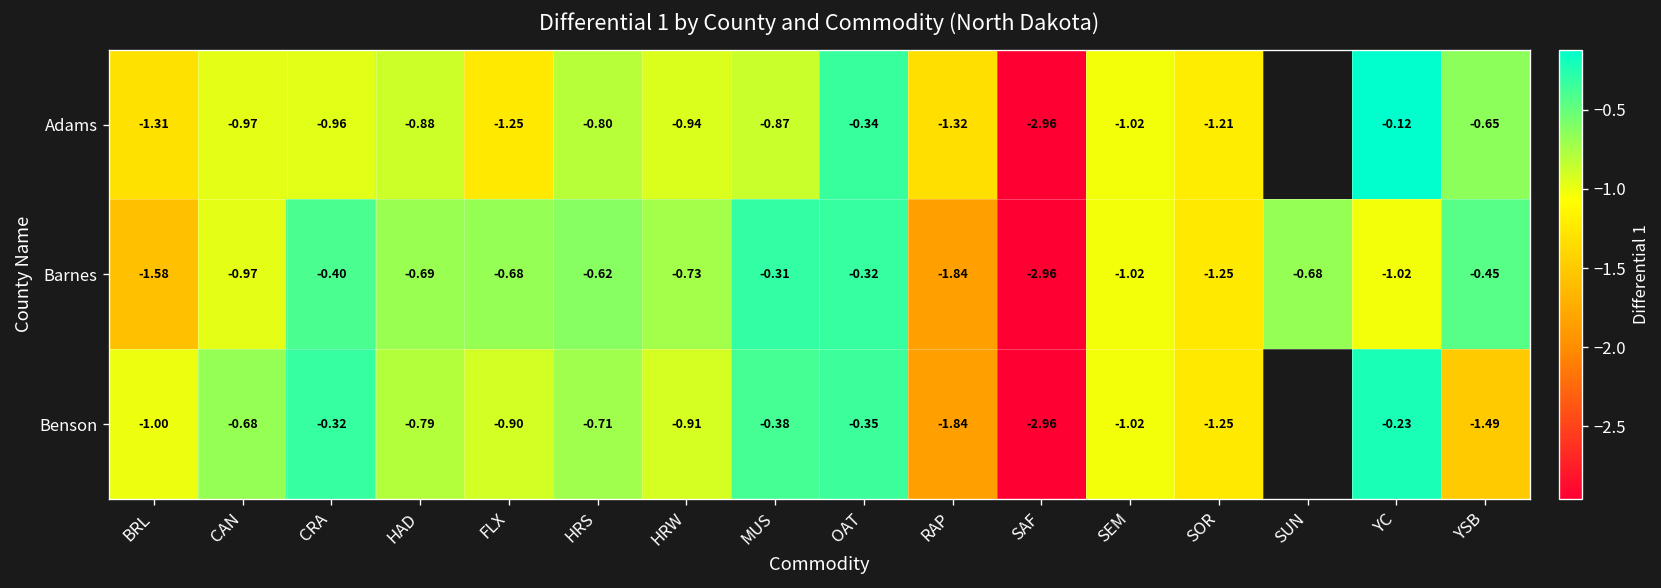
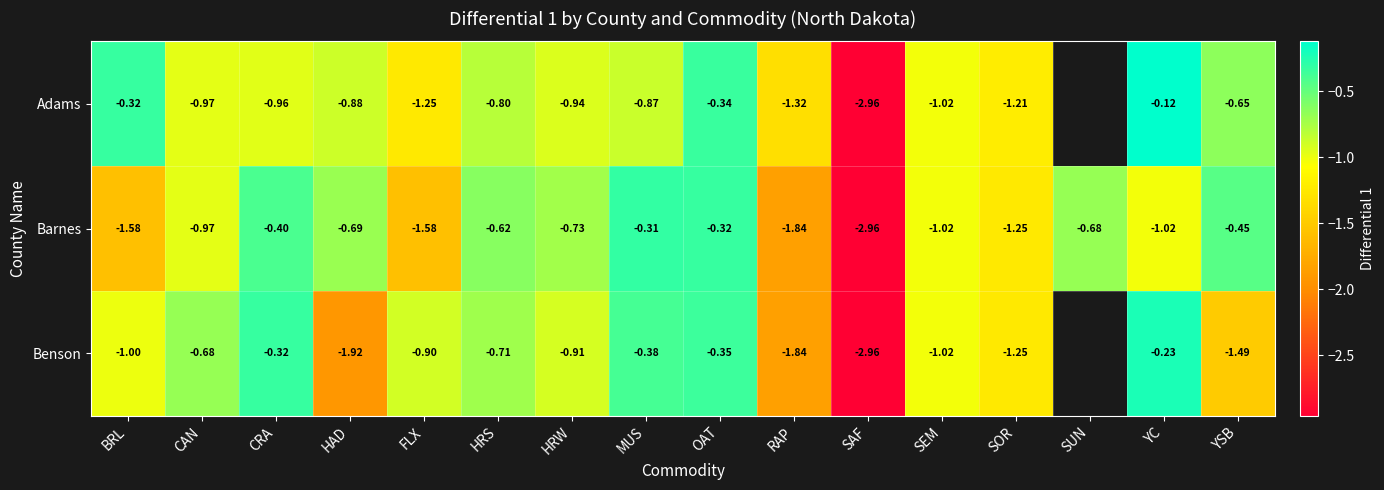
Adams, BRL: -1.31 -> -0.32
Barnes, FLX: -0.68 -> -1.58
Benson, HAD: -0.79 -> -1.92
